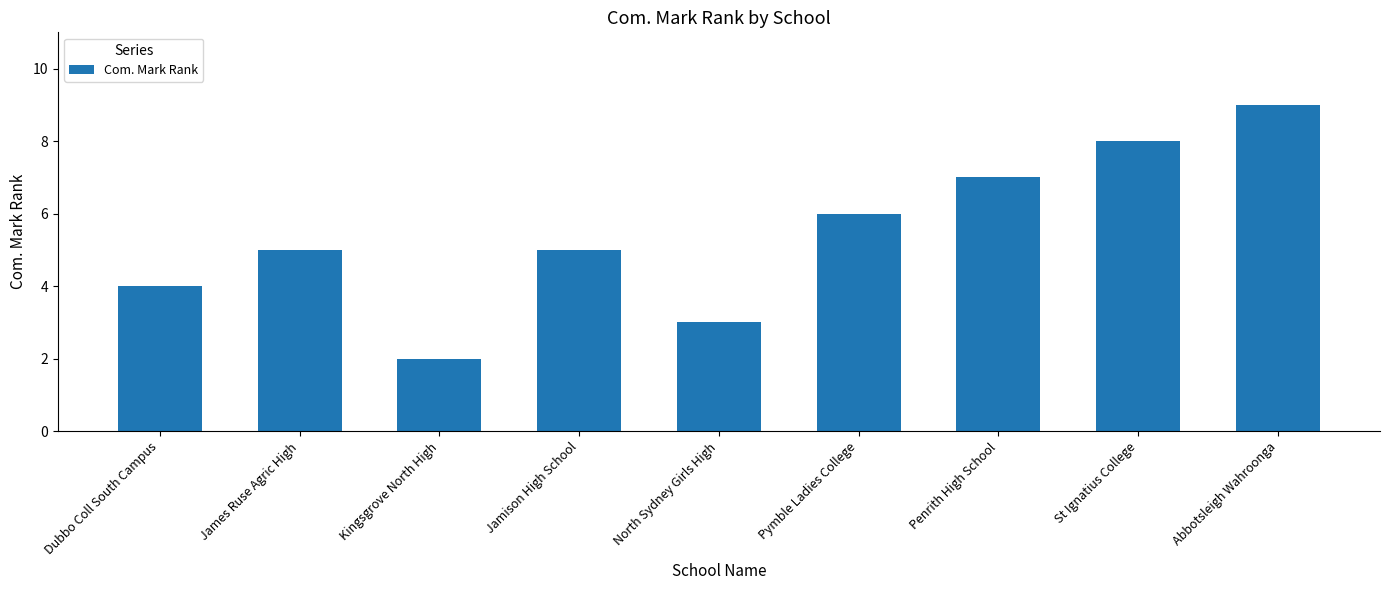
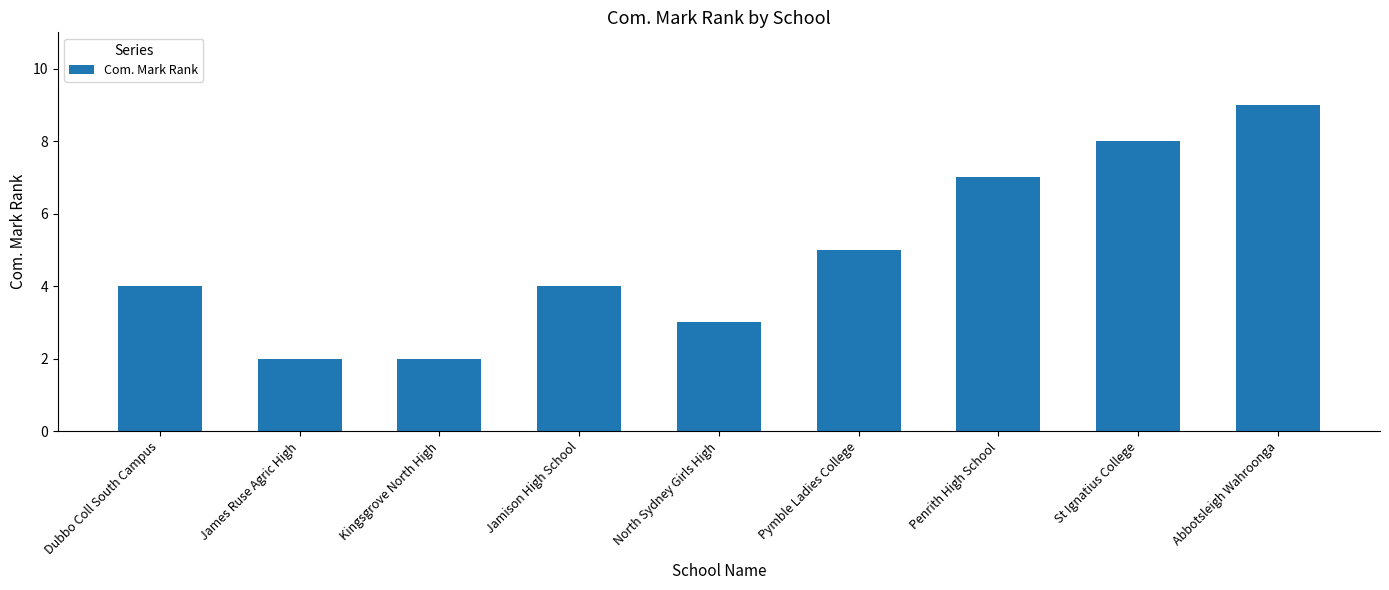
James Ruse Agric High: 5 -> 2
Jamison High School: 5 -> 4
Pymble Ladies College: 6 -> 5
